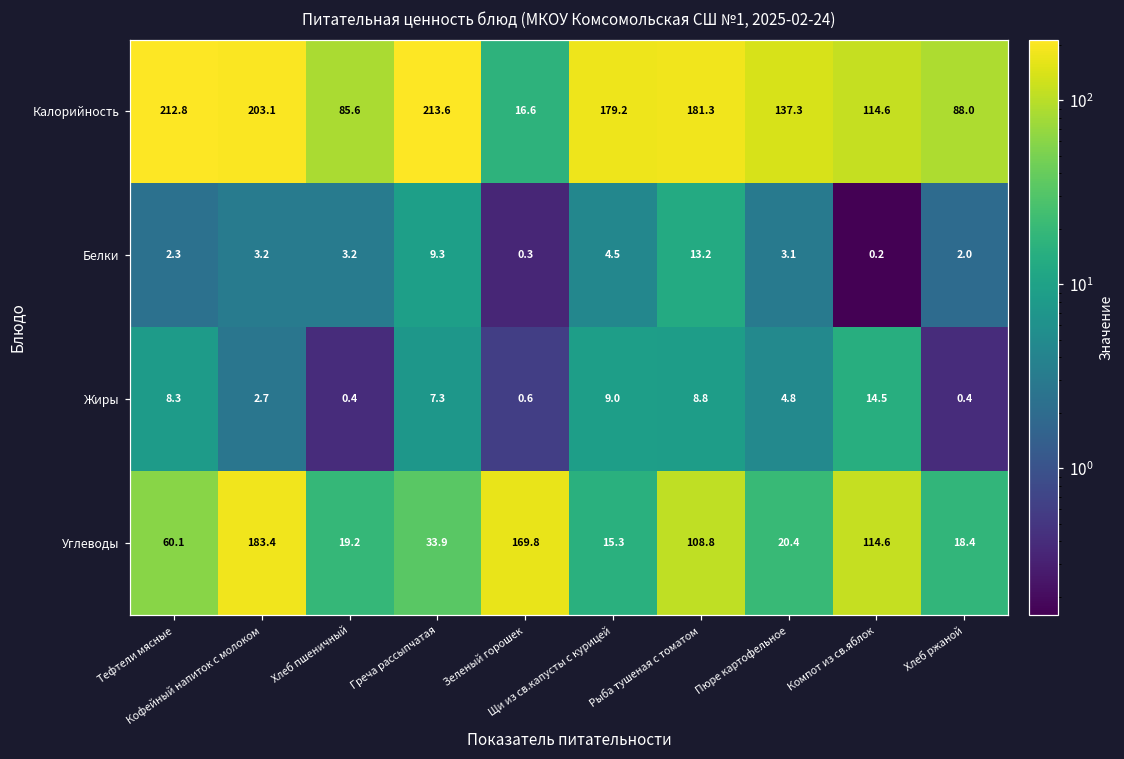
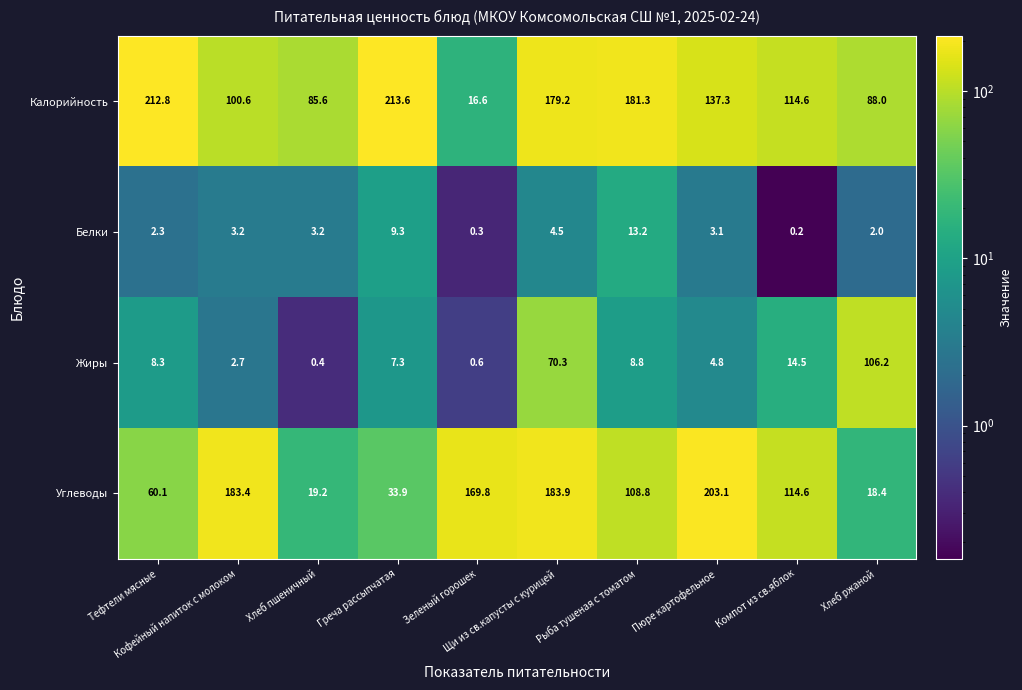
Калорийность, Кофейный напиток с молоком: 203.1 -> 100.6
Жиры, Щи из св.капусты с курицей: 9.0 -> 70.3
Жиры, Хлеб ржаной: 0.4 -> 106.2
Углеводы, Щи из св.капусты с курицей: 15.3 -> 183.9
Углеводы, Пюре картофельное: 20.4 -> 203.1
